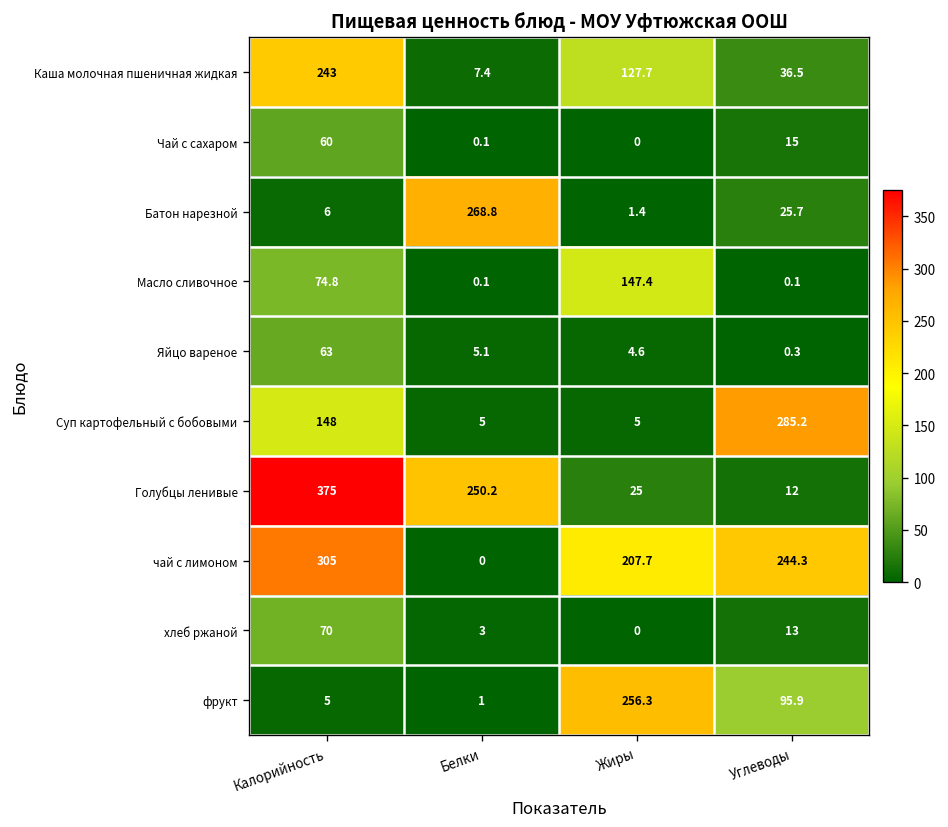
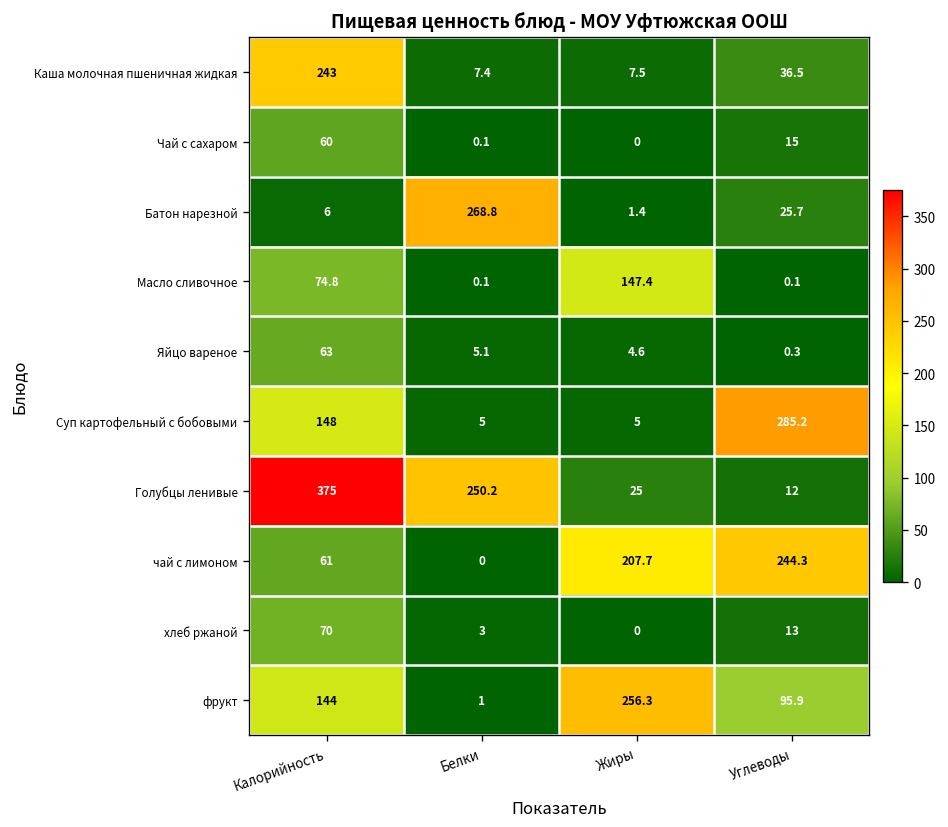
Каша молочная пшеничная жидкая, Жиры: 127.7 -> 7.5
чай с лимоном, Калорийность: 305 -> 61
фрукт, Калорийность: 5 -> 144
